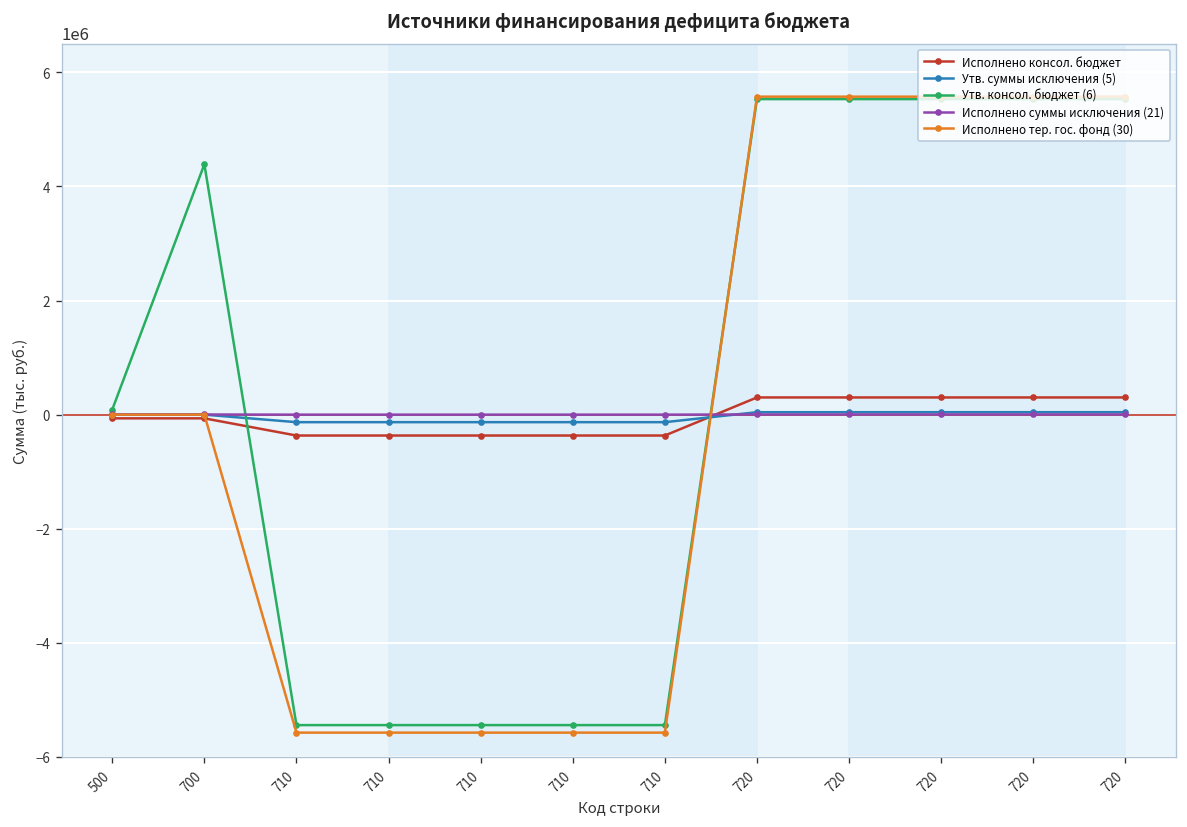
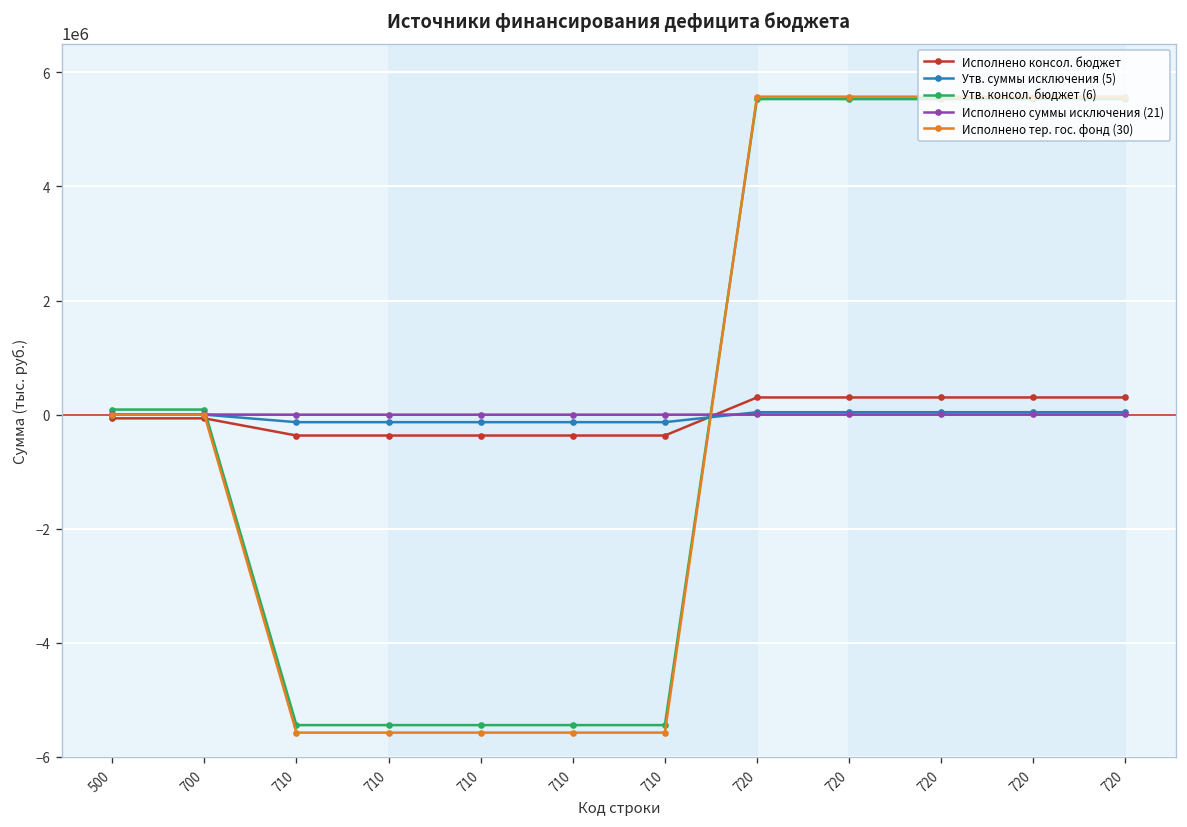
Утв. консол. бюджет (6), 700: 4400000 -> 100000
